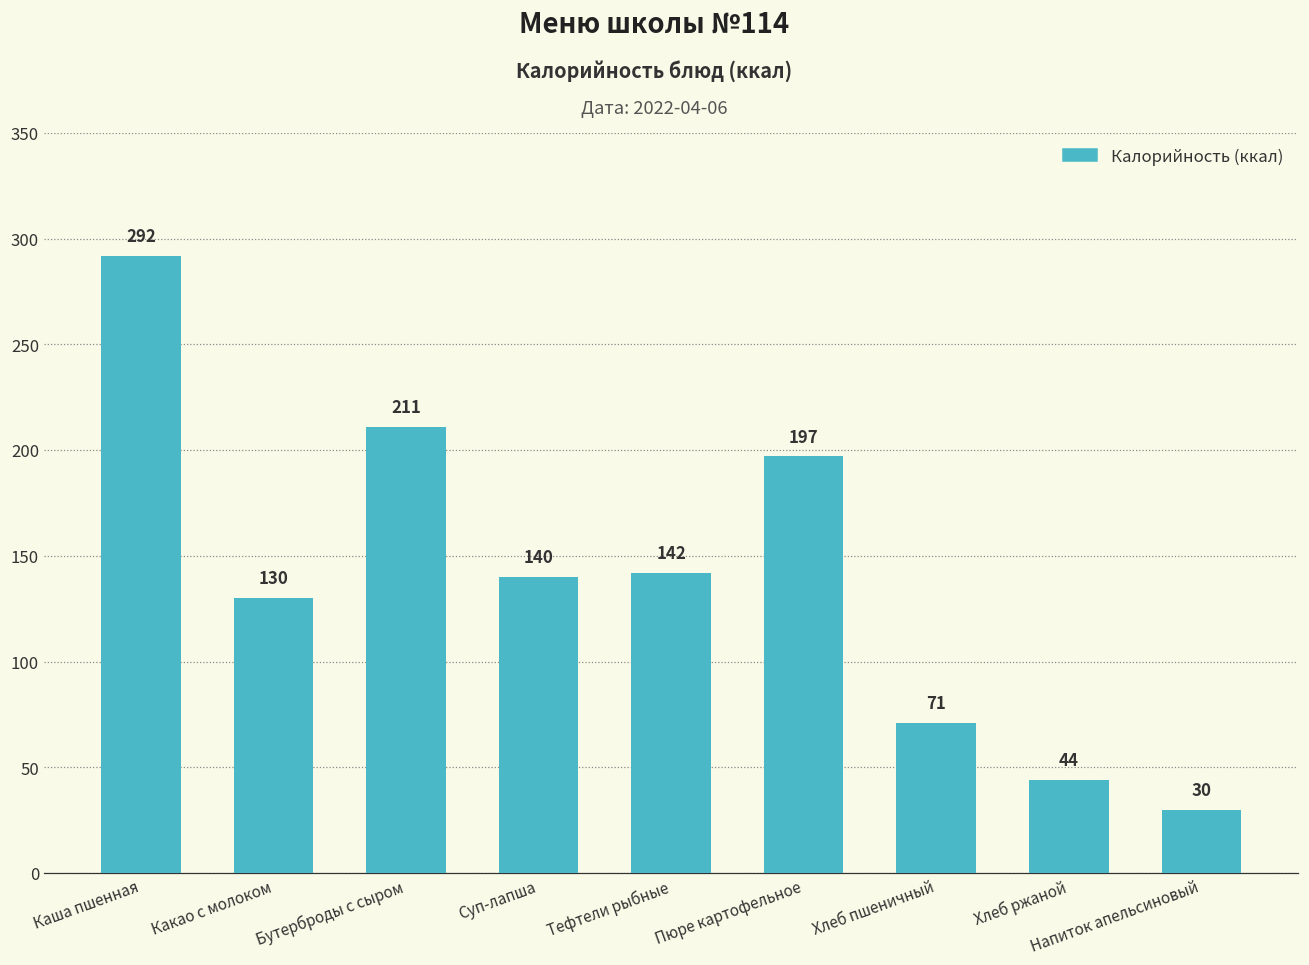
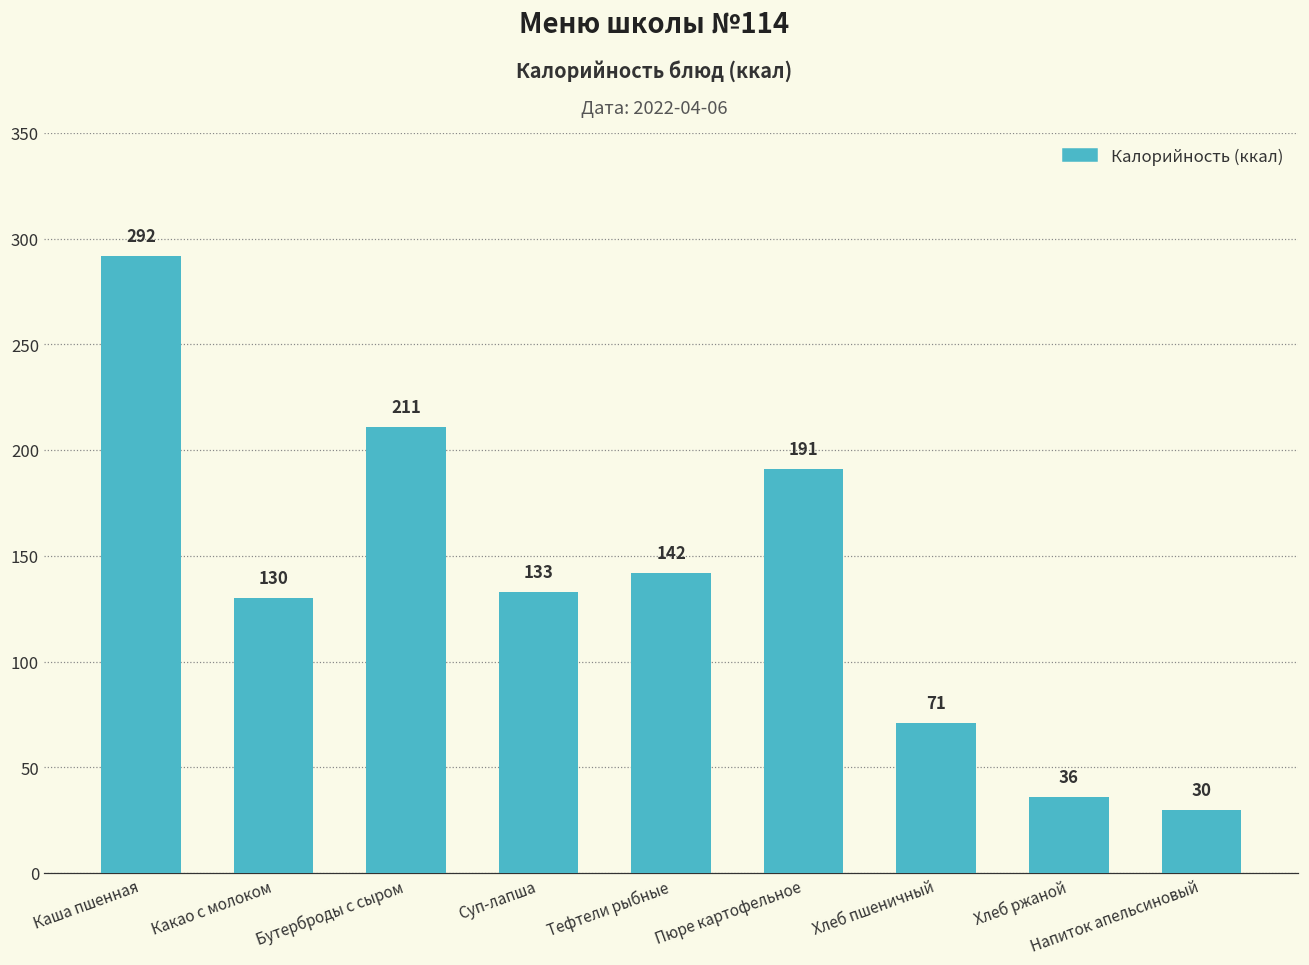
Суп-лапша: 140 -> 133
Пюре картофельное: 197 -> 191
Хлеб ржаной: 44 -> 36
